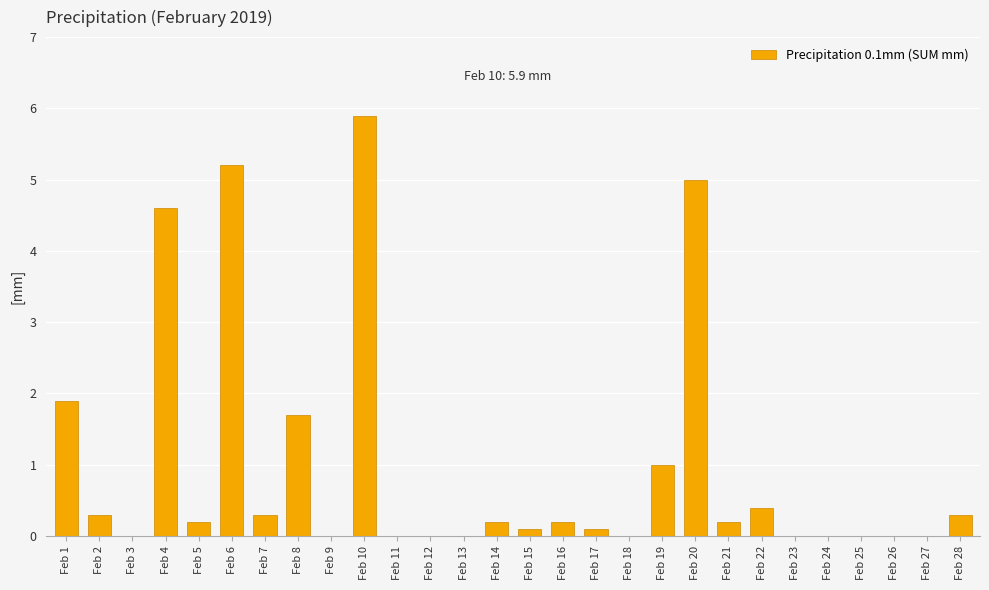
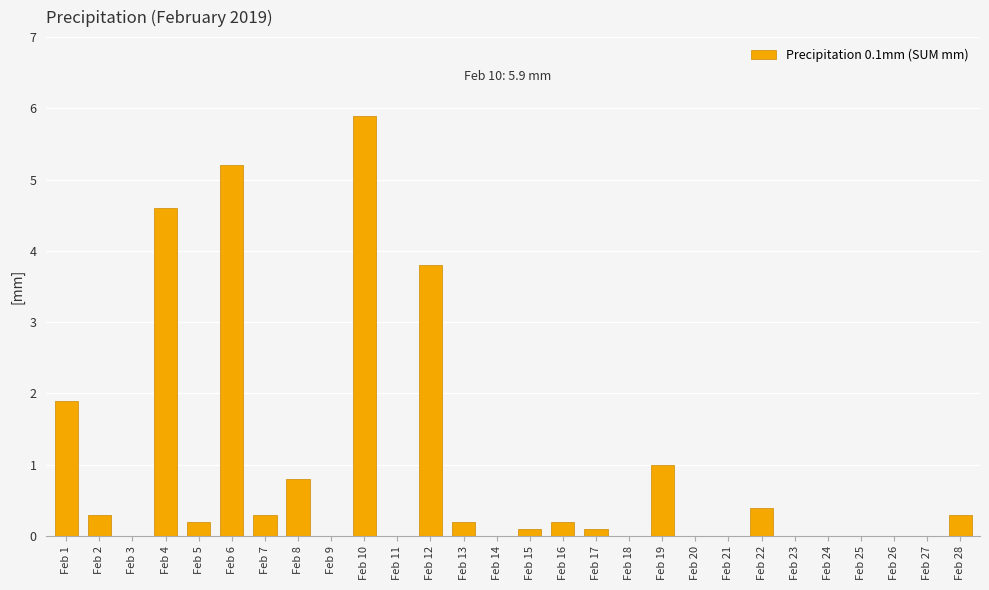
Feb 8: 1.7 -> 0.8
Feb 12: 0.0 -> 3.8
Feb 13: 0.0 -> 0.2
Feb 14: 0.2 -> 0.0
Feb 20: 5 -> 0
Feb 21: 0.2 -> 0.0
